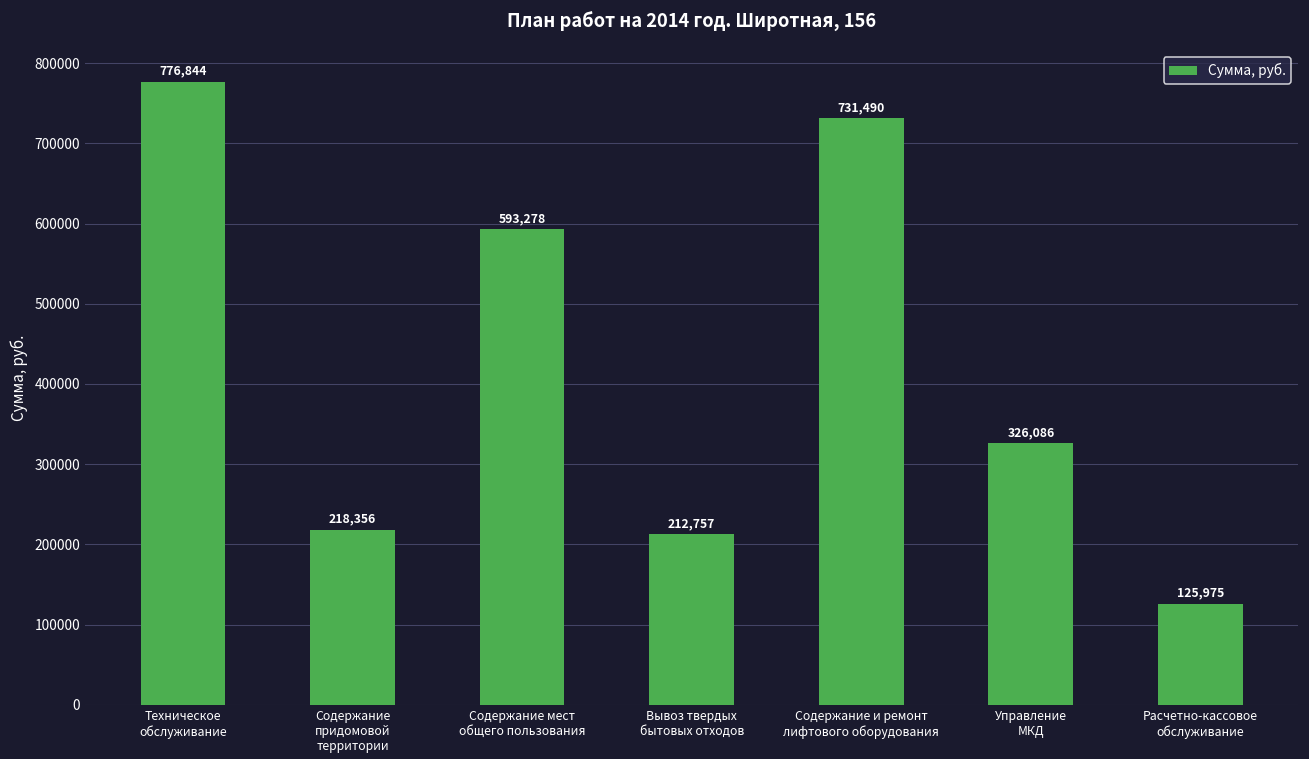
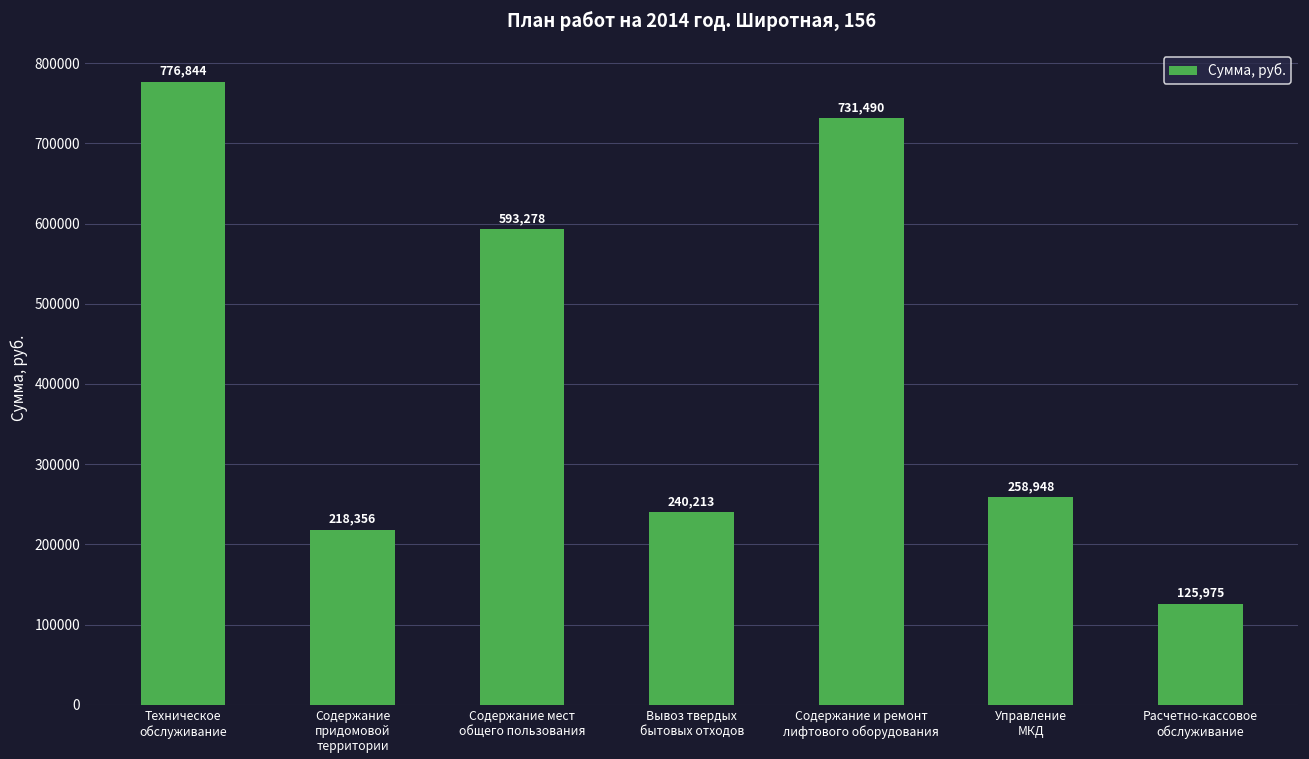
Вывоз твердых бытовых отходов: 212,757 -> 240,213
Управление МКД: 326,086 -> 258,948
